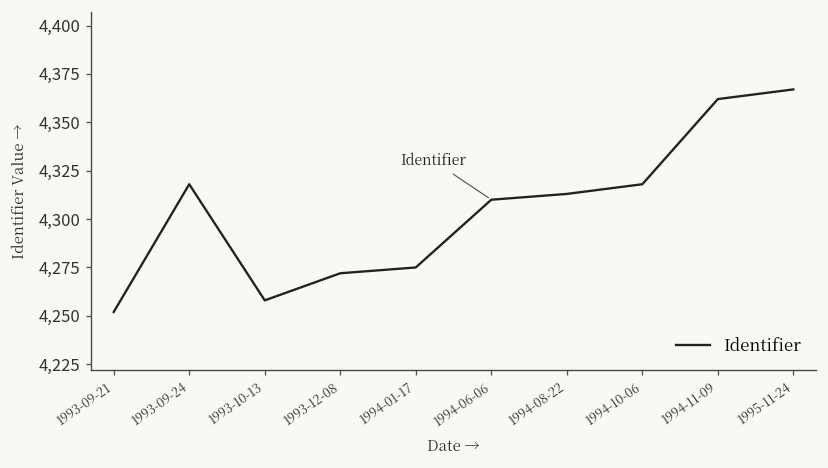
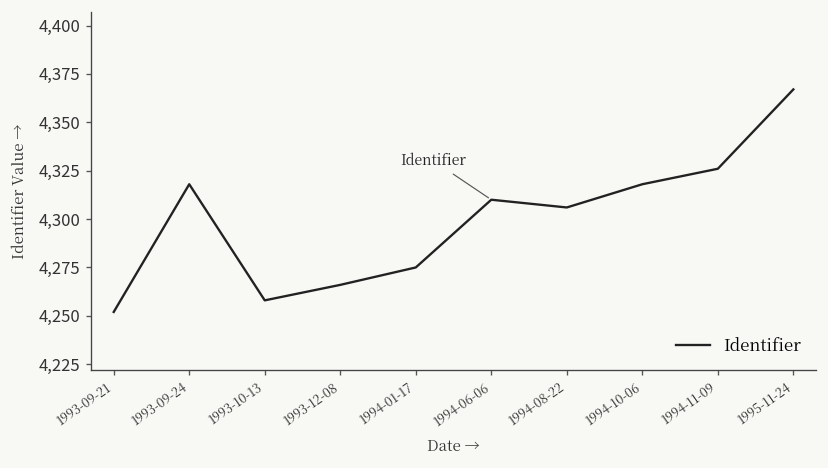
1993-12-08: 4,272 -> 4,266
1994-08-22: 4,313 -> 4,306
1994-11-09: 4,362 -> 4,326
